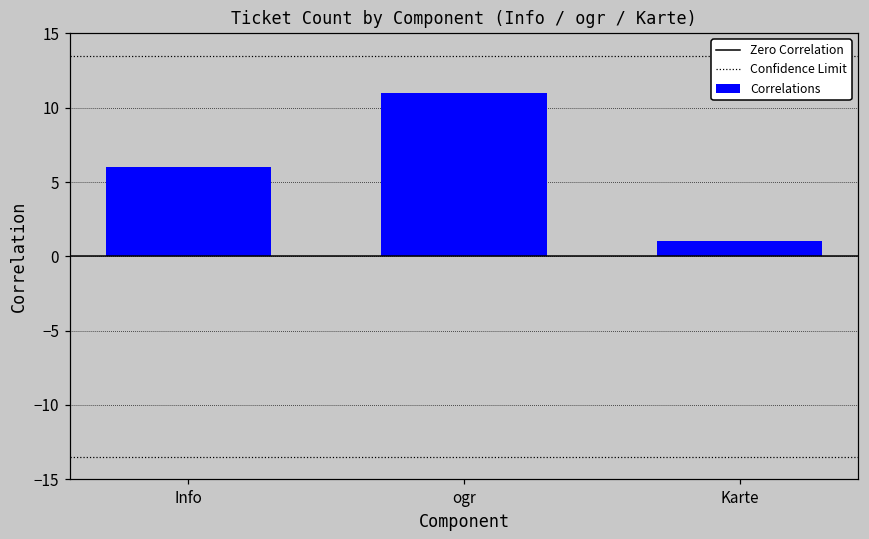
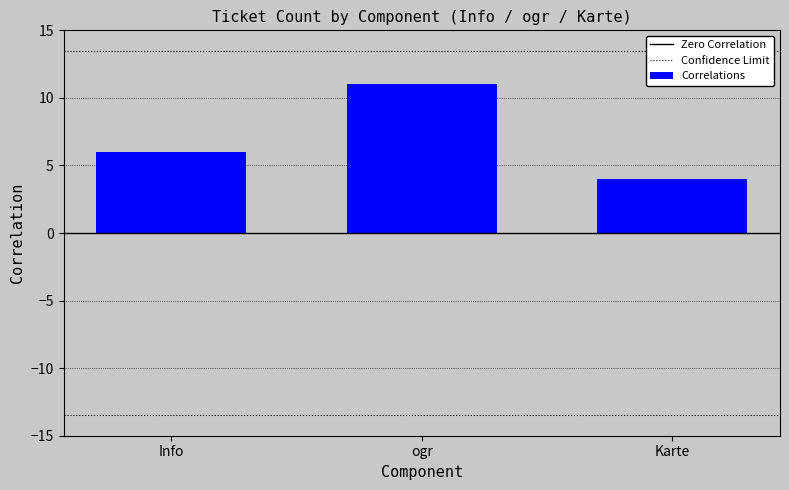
Karte: 1 -> 4
